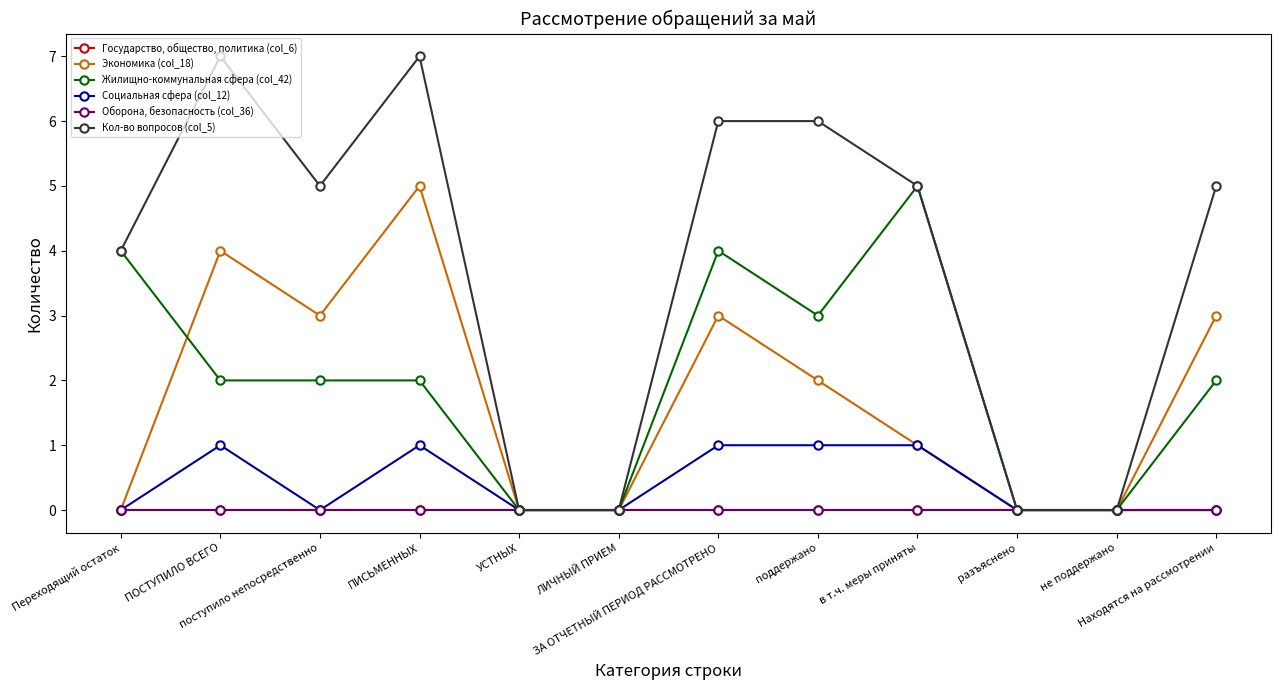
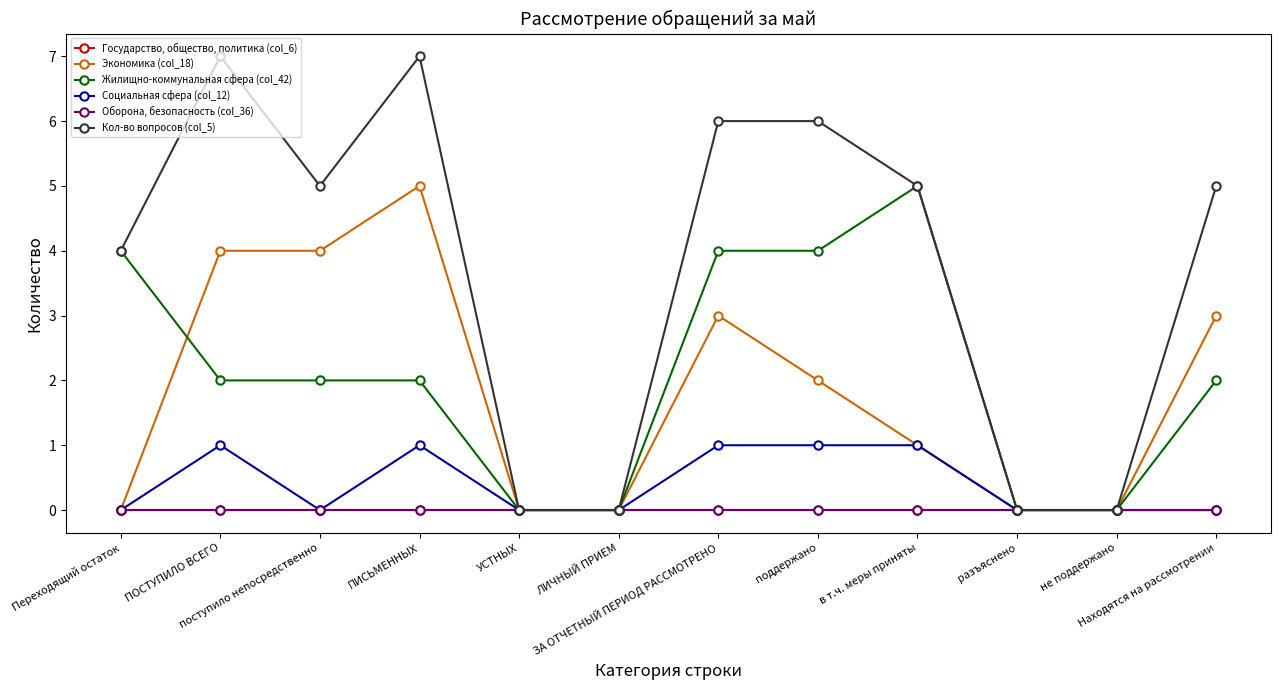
Экономика (col_18), поступило непосредственно: 3 -> 4
Жилищно-коммунальная сфера (col_42), поддержано: 3 -> 4
